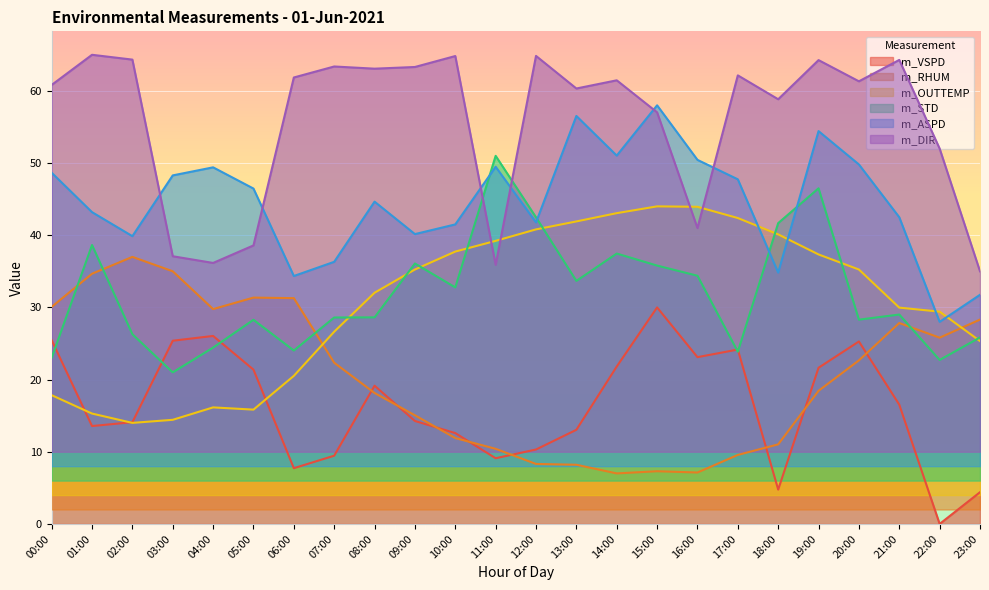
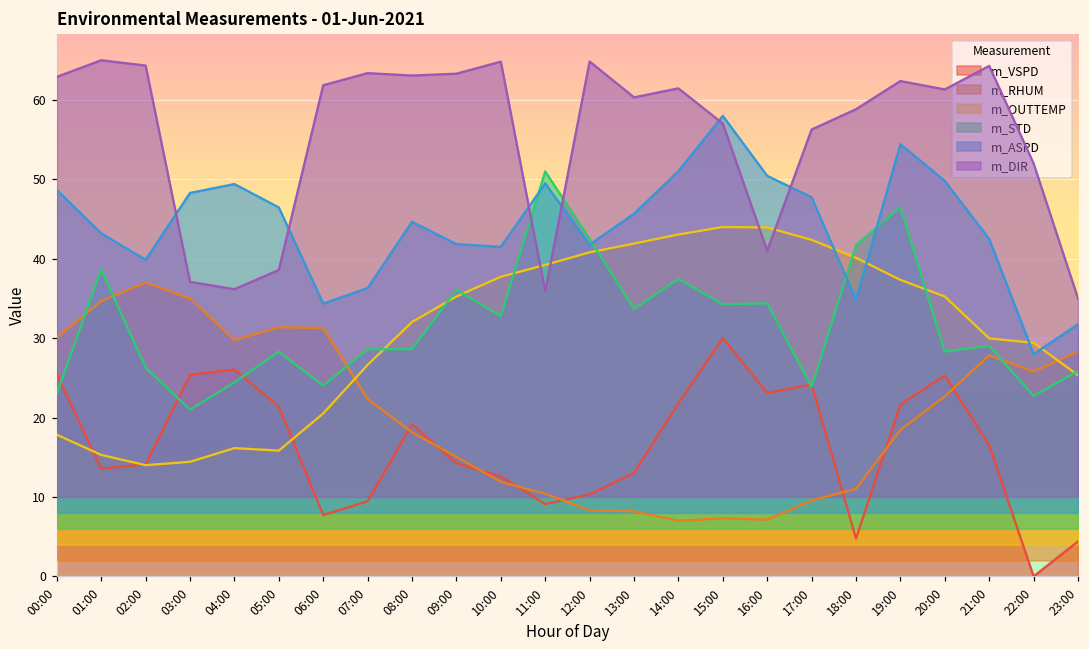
m_DIR, 00:00: 61 -> 63
m_ASPD, 09:00: 40 -> 42
m_ASPD, 13:00: 57 -> 46
m_STD, 15:00: 36 -> 34
m_DIR, 17:00: 62 -> 56
m_DIR, 19:00: 64 -> 62
